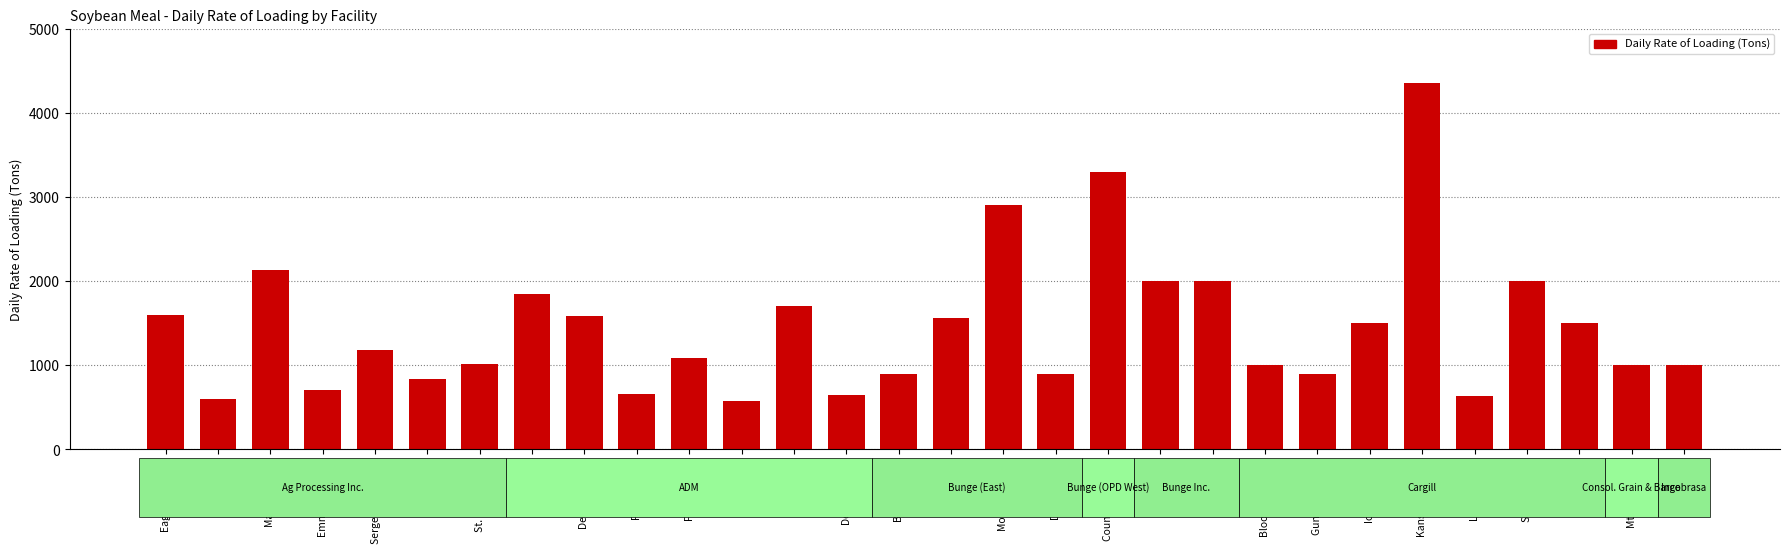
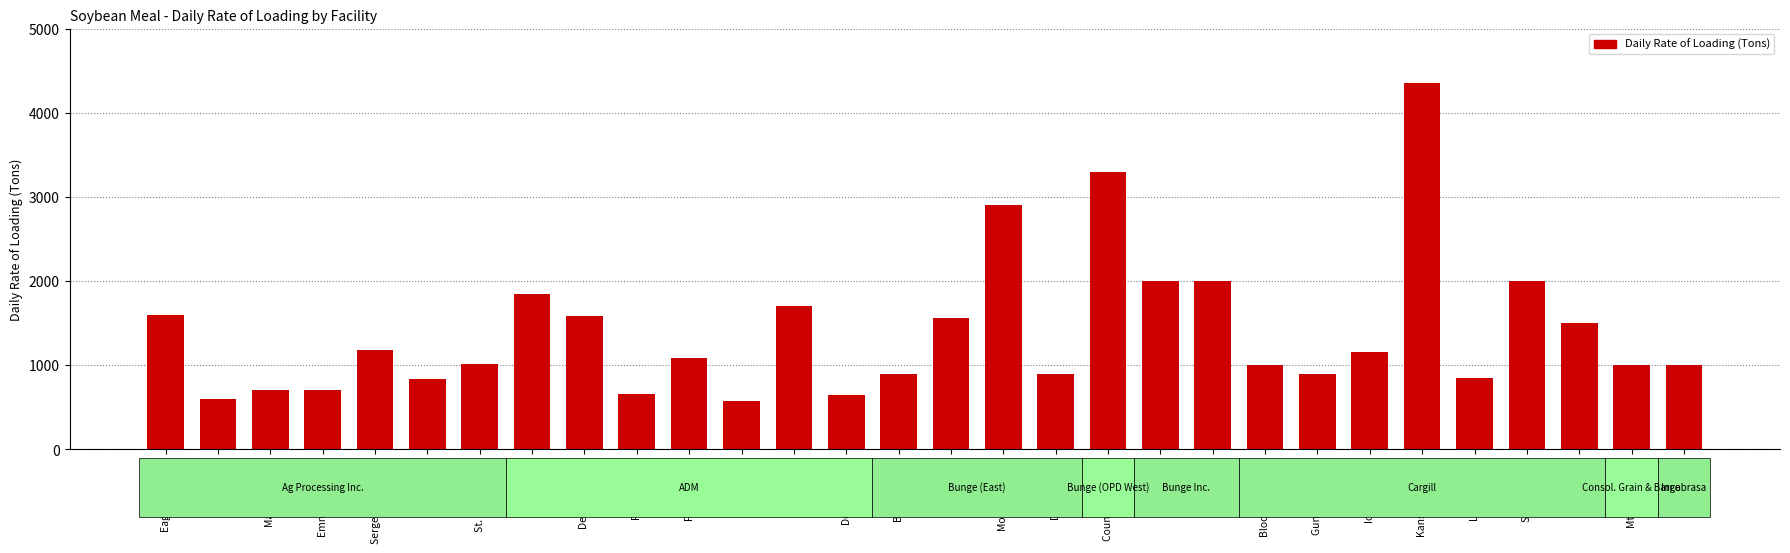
Mason City, IA: 2100 -> 700
Iowa Falls, IA: 1500 -> 1200
Lafayette, IN: 600 -> 900
